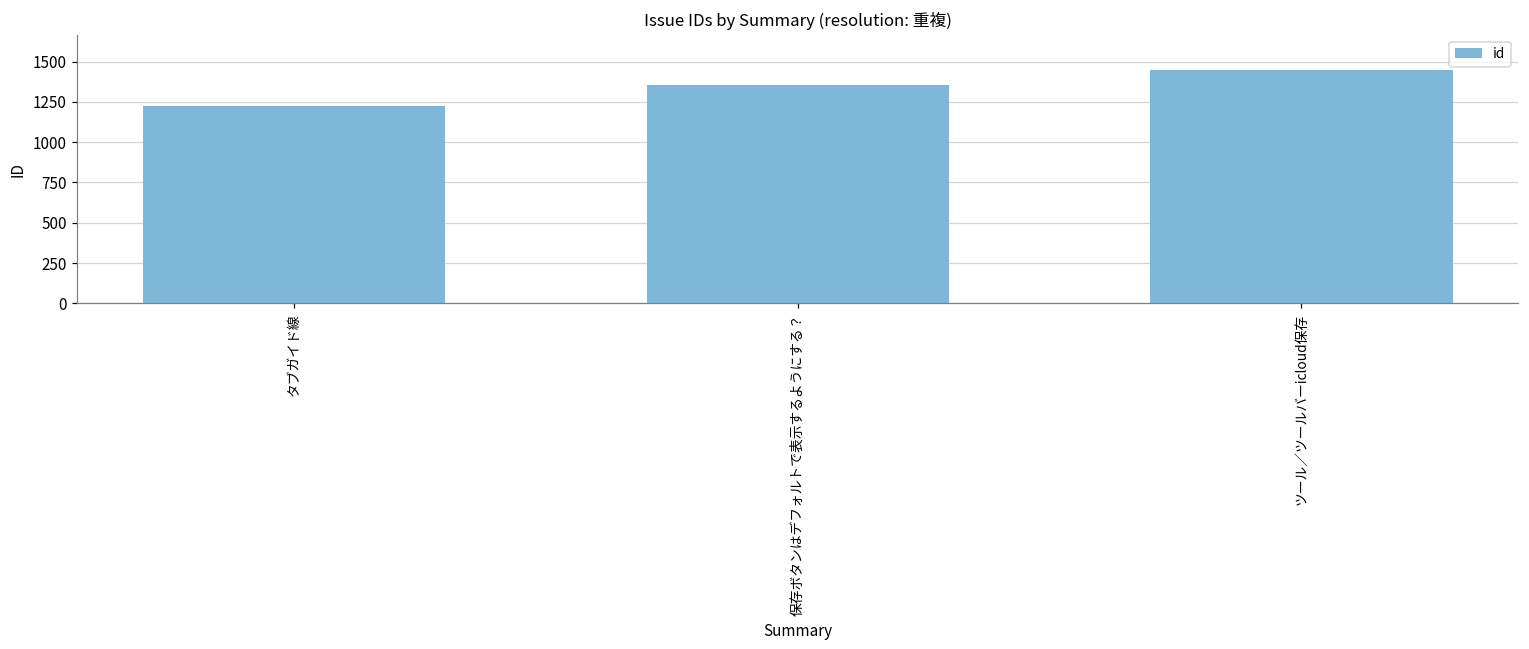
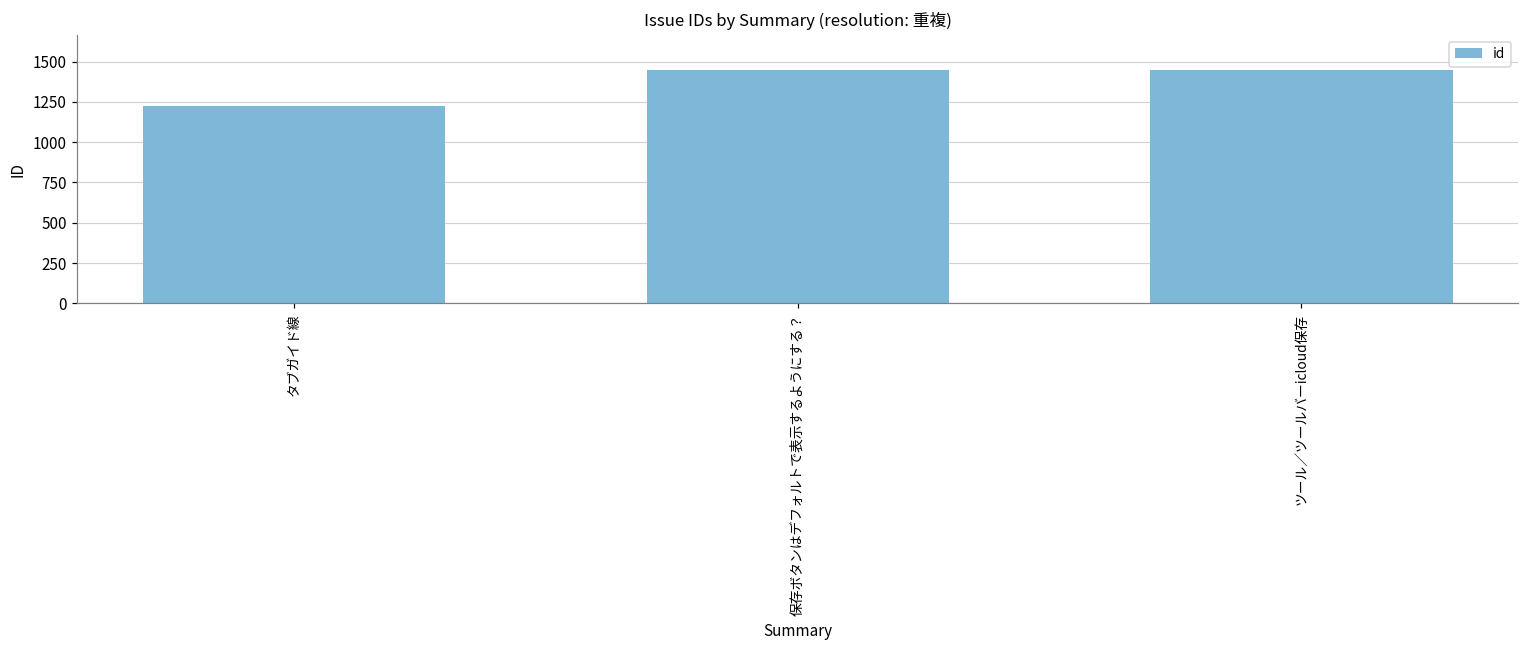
保存ボタンはデフォルトで表示するようにする？: 1360 -> 1450
